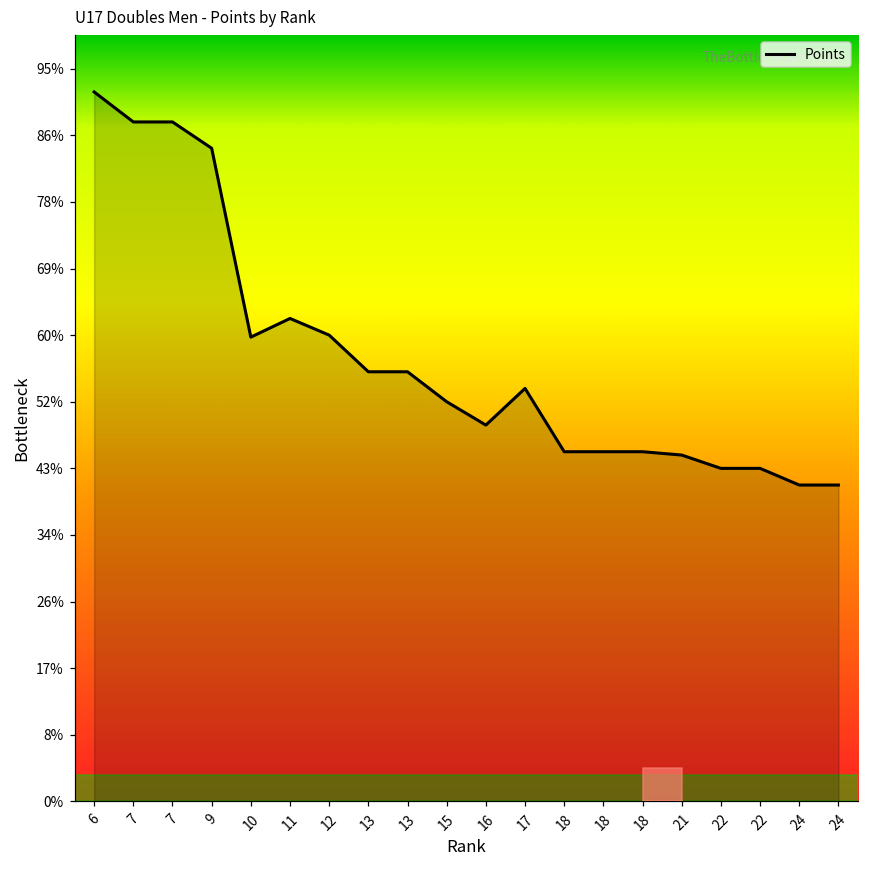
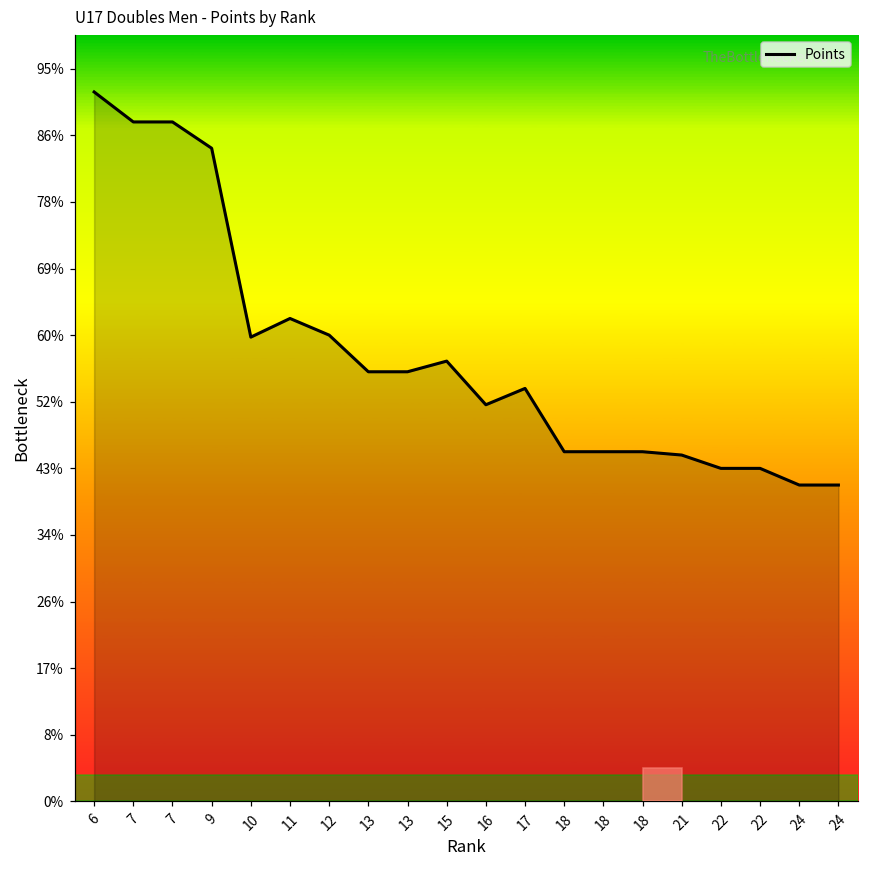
15: 52% -> 57%
16: 49% -> 51%
